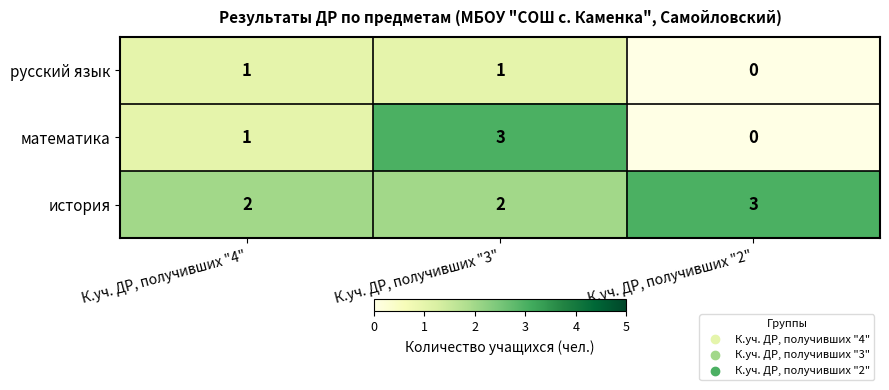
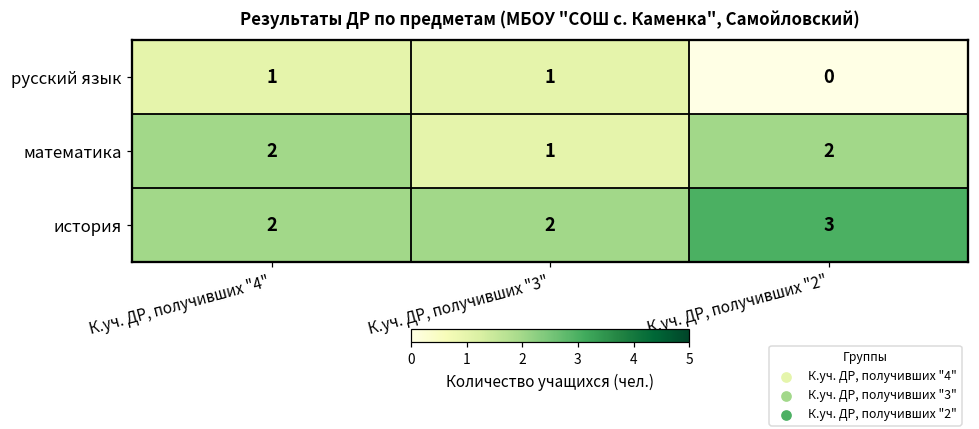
математика, К.уч. ДР, получивших "4": 1 -> 2
математика, К.уч. ДР, получивших "3": 3 -> 1
математика, К.уч. ДР, получивших "2": 0 -> 2
